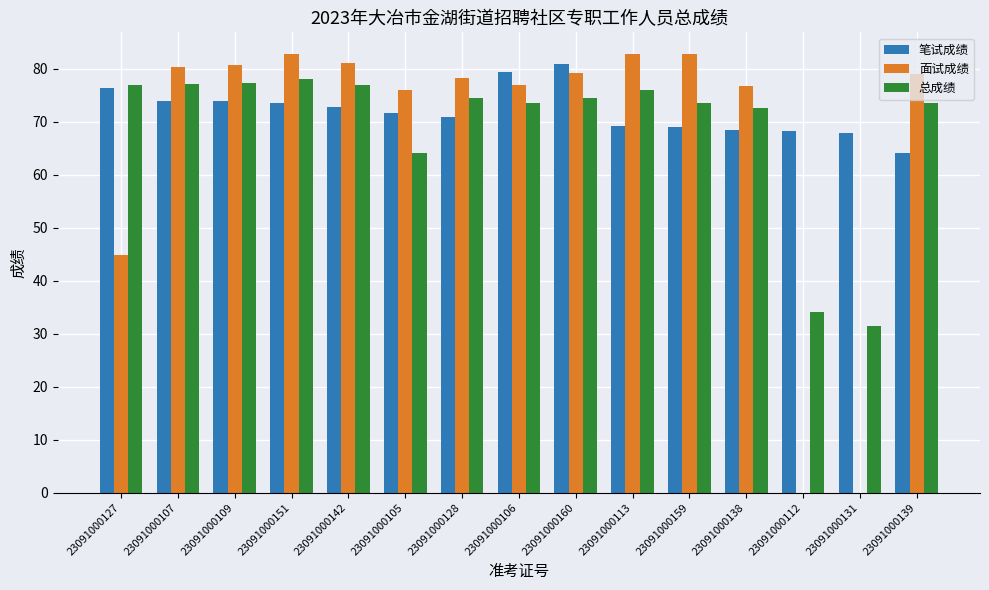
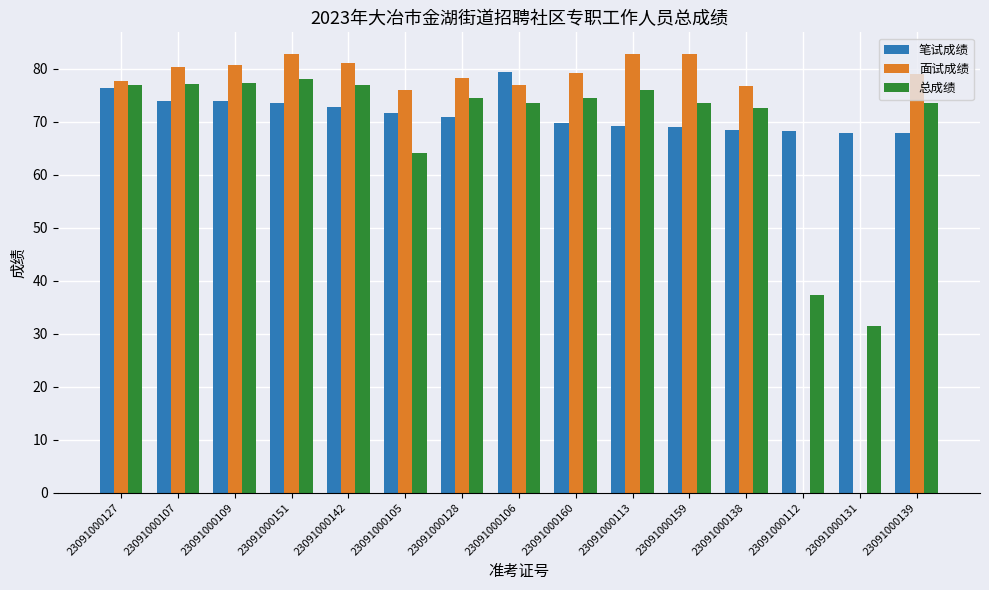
面试成绩, 23091000127: 45 -> 78
笔试成绩, 23091000160: 81 -> 70
总成绩, 23091000112: 34 -> 37
笔试成绩, 23091000139: 64 -> 68
